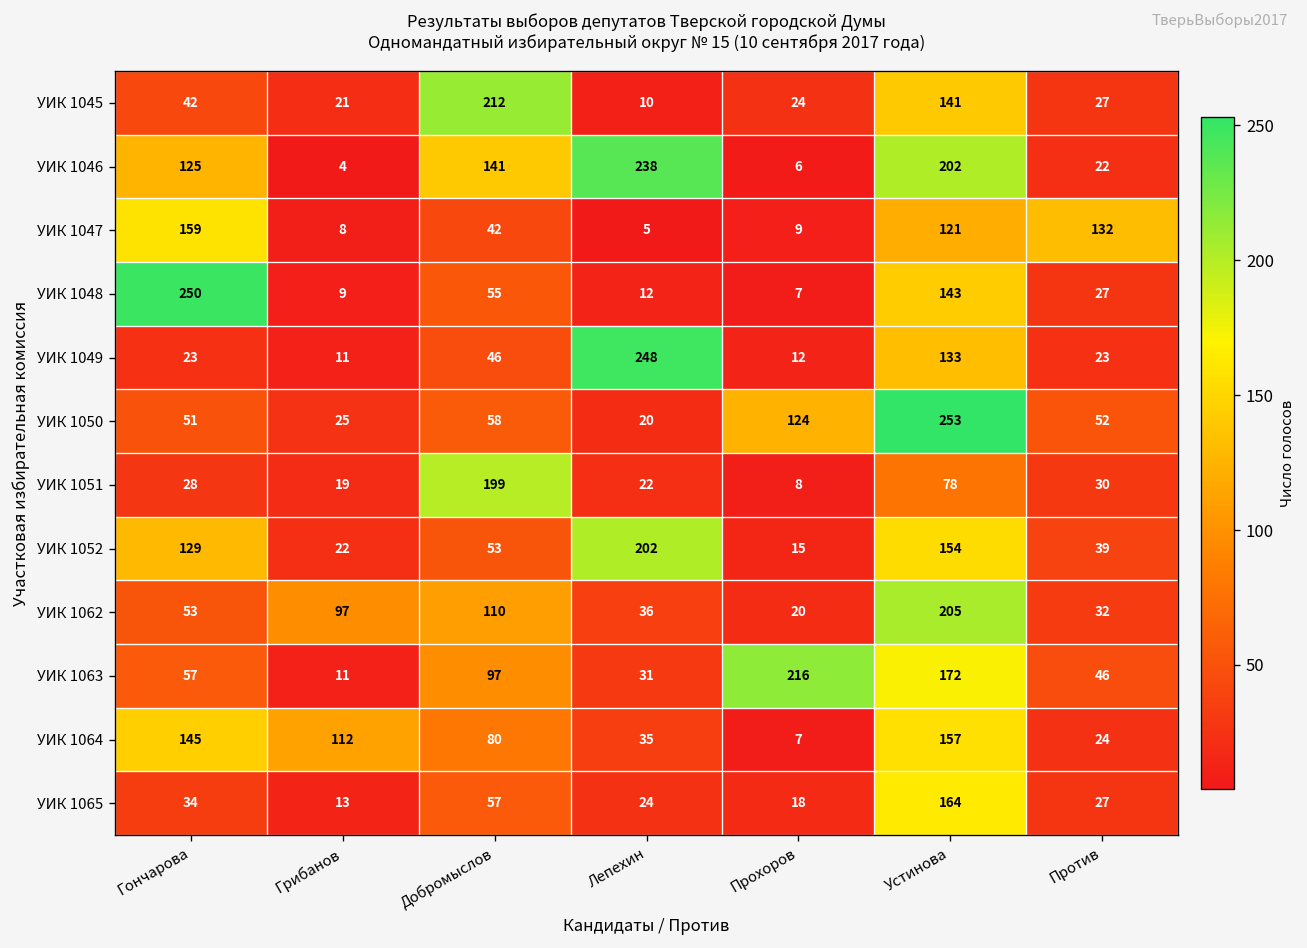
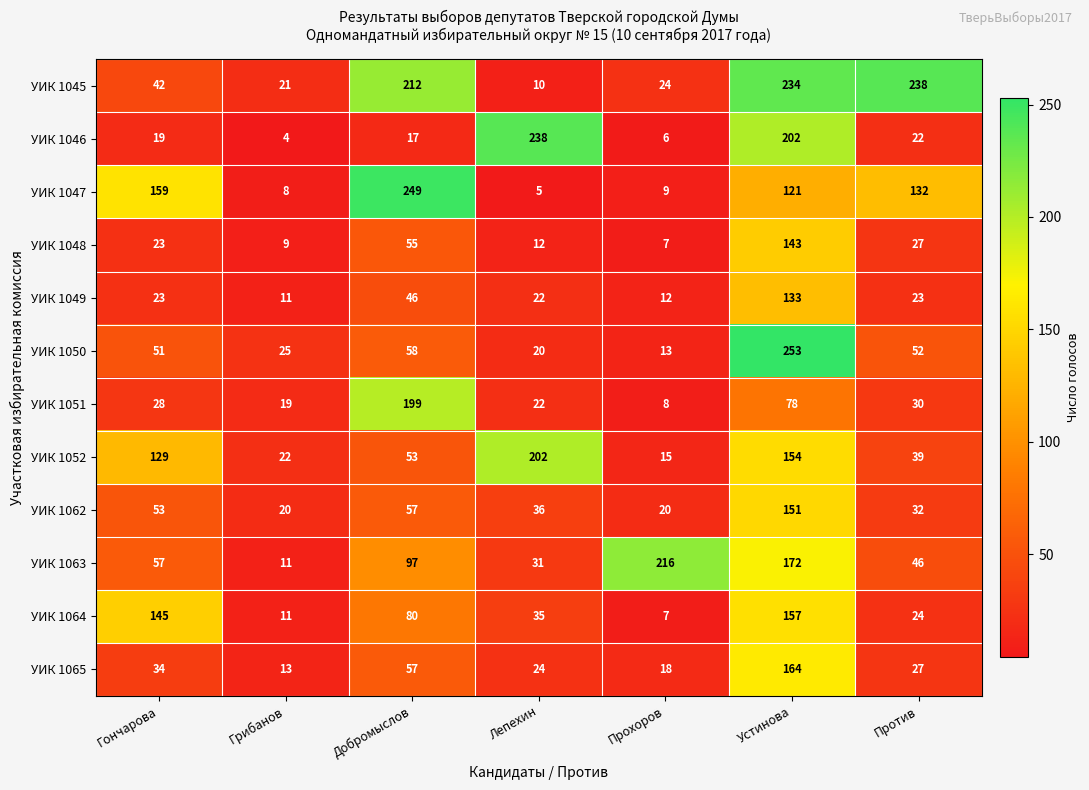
УИК 1045, Устинова: 141 -> 234
УИК 1045, Против: 27 -> 238
УИК 1046, Гончарова: 125 -> 19
УИК 1046, Добромыслов: 141 -> 17
УИК 1047, Добромыслов: 42 -> 249
УИК 1048, Гончарова: 250 -> 23
УИК 1049, Лепехин: 248 -> 22
УИК 1050, Прохоров: 124 -> 13
УИК 1062, Грибанов: 97 -> 20
УИК 1062, Добромыслов: 110 -> 57
УИК 1062, Устинова: 205 -> 151
УИК 1064, Грибанов: 112 -> 11
